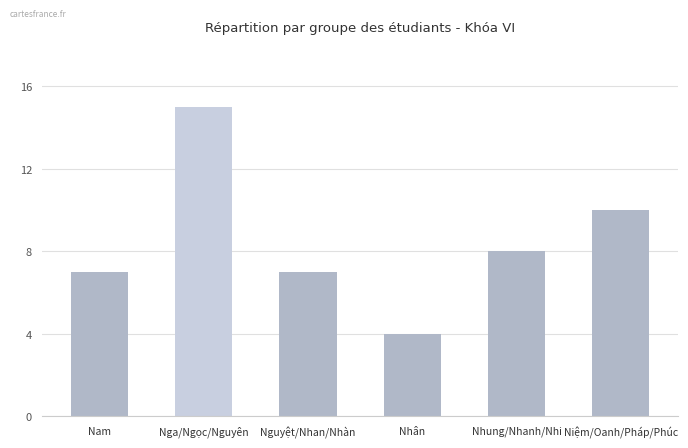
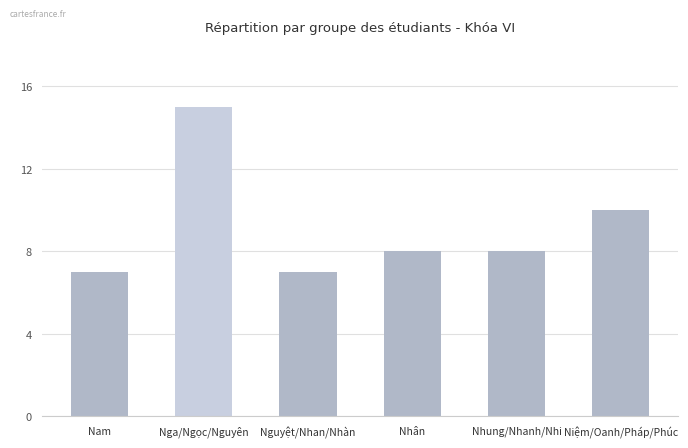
Nhân: 4 -> 8
